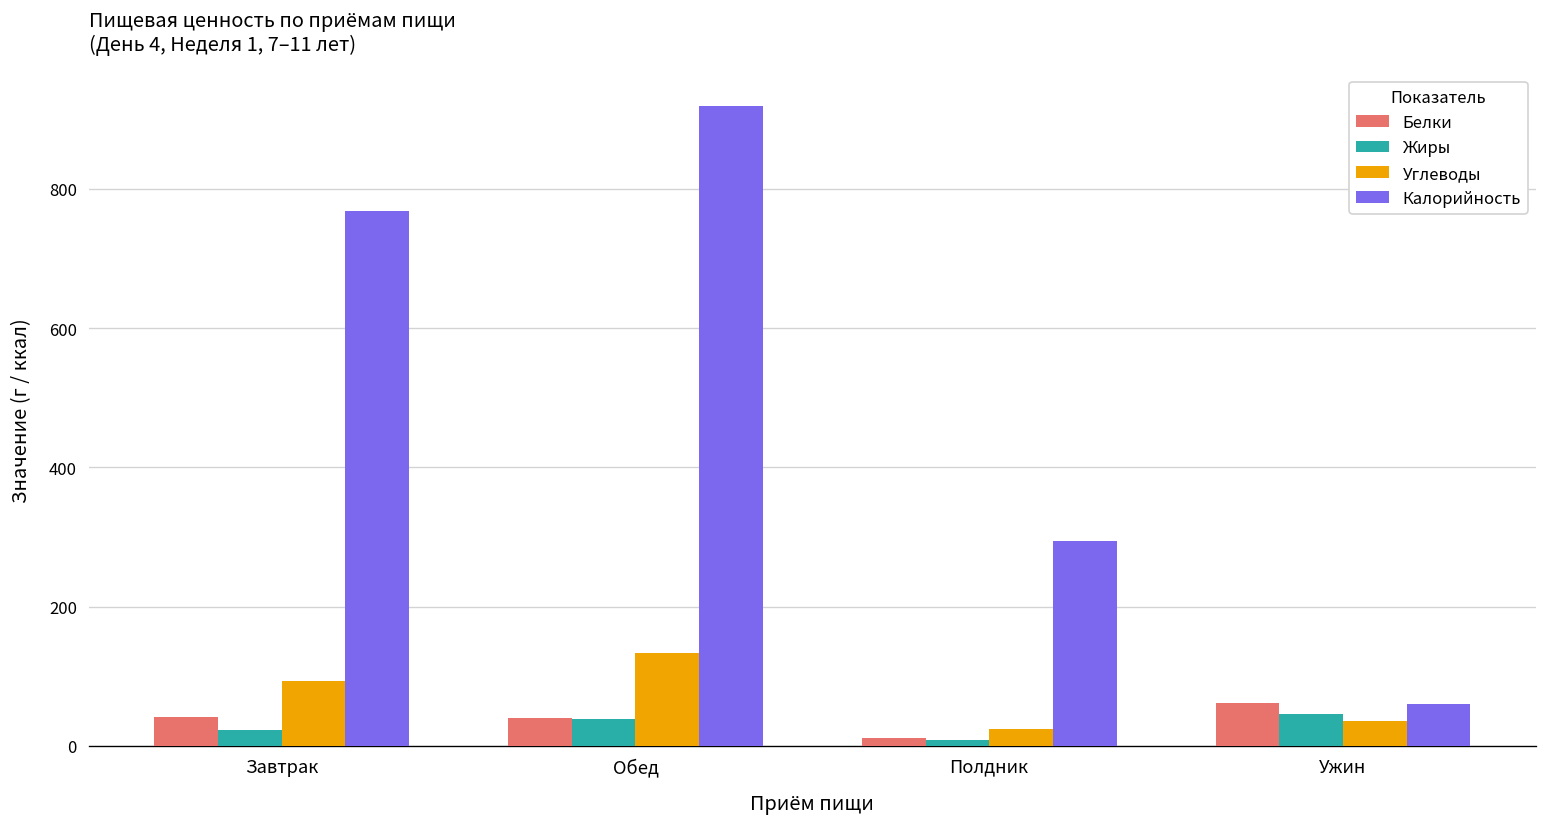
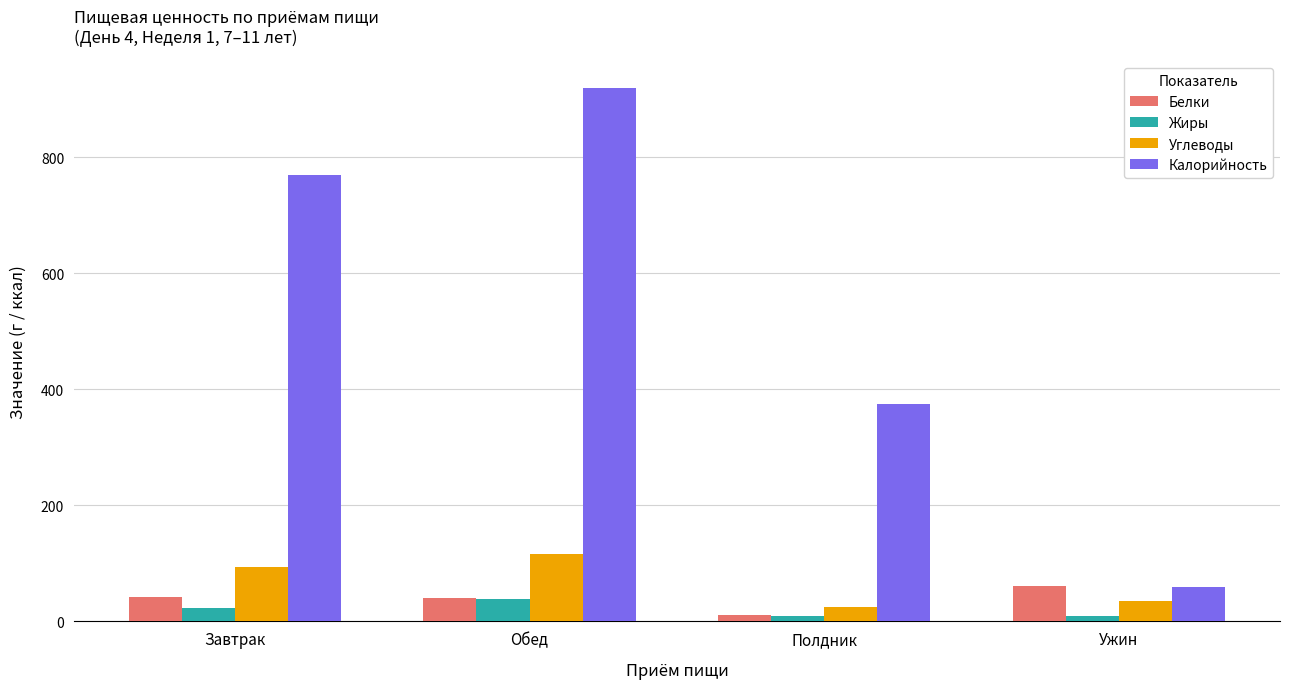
Углеводы, Обед: 130 -> 120
Калорийность, Полдник: 290 -> 380
Жиры, Ужин: 50 -> 10
